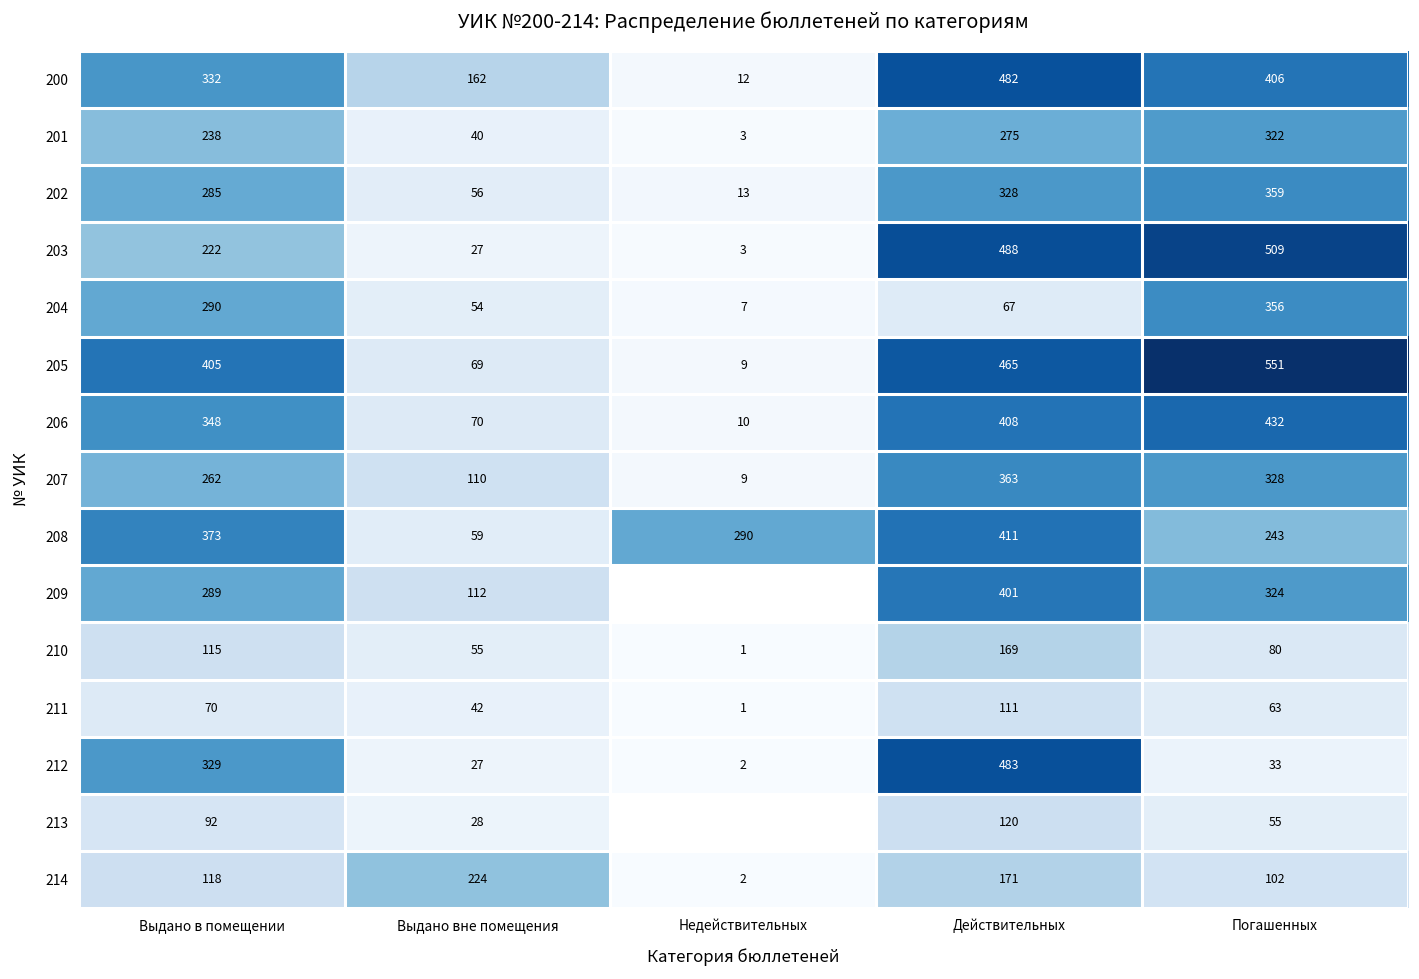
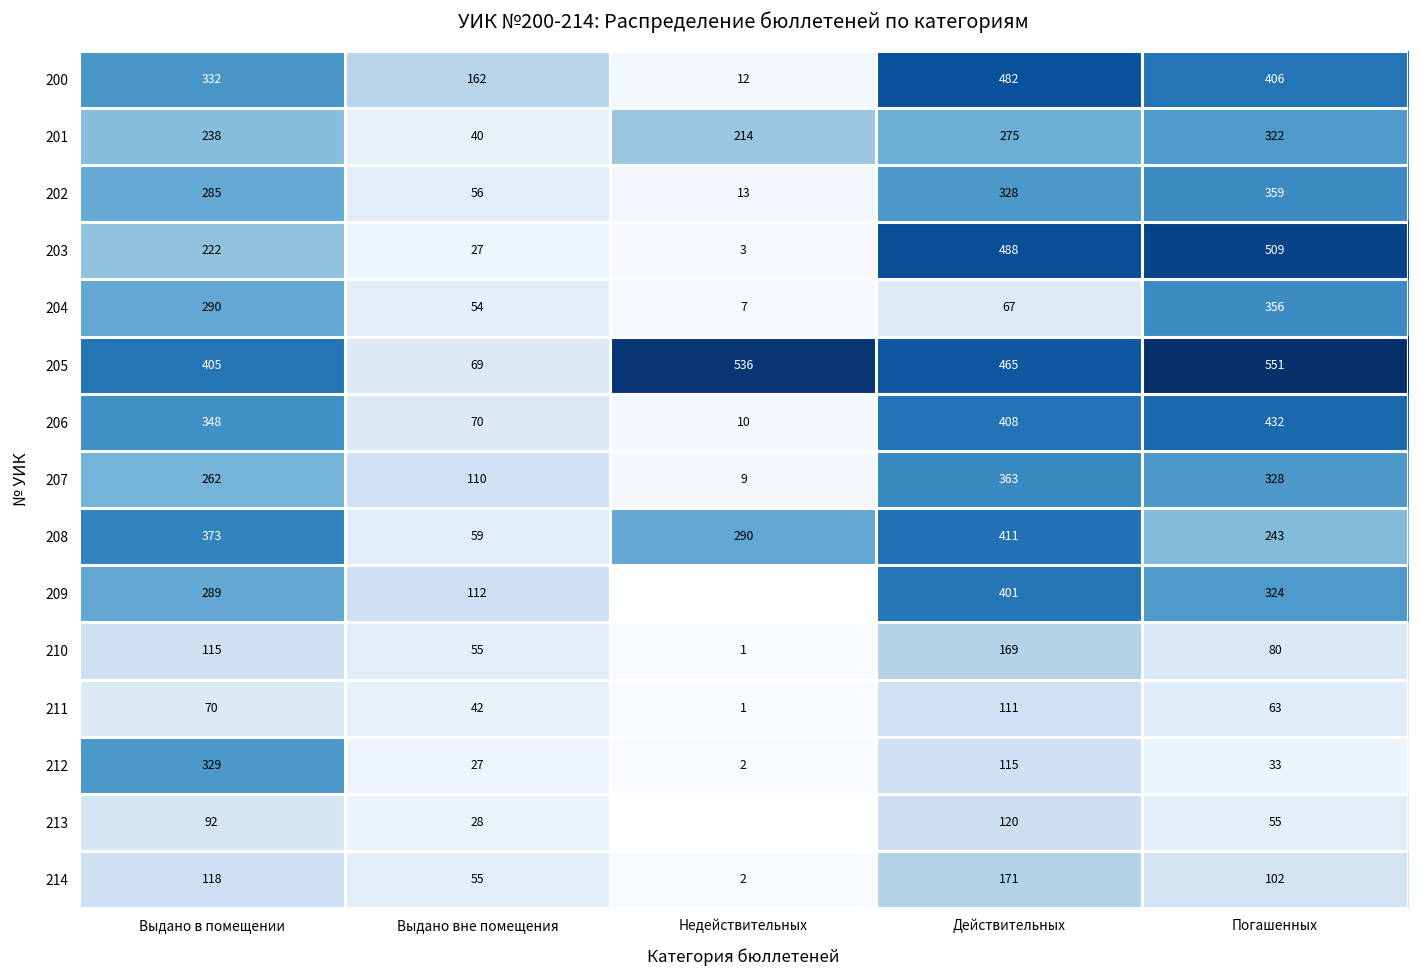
201, Недействительных: 3 -> 214
205, Недействительных: 9 -> 536
212, Действительных: 483 -> 115
214, Выдано вне помещения: 224 -> 55
